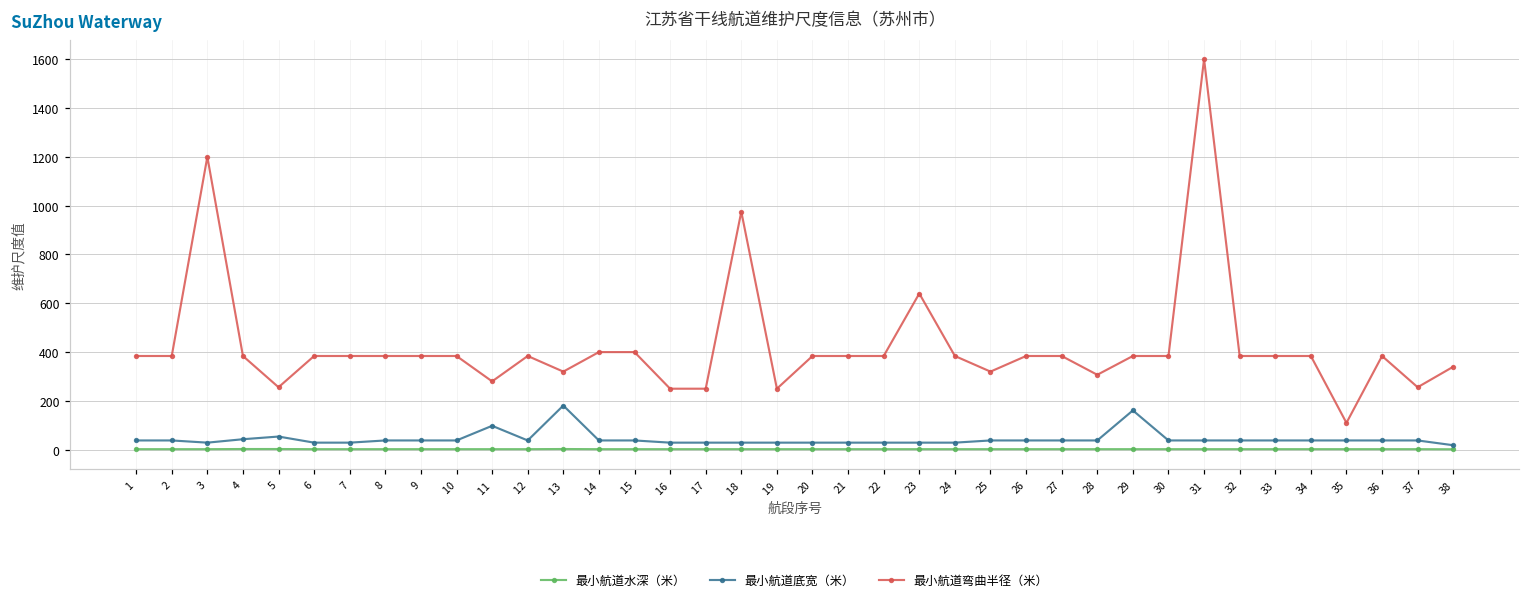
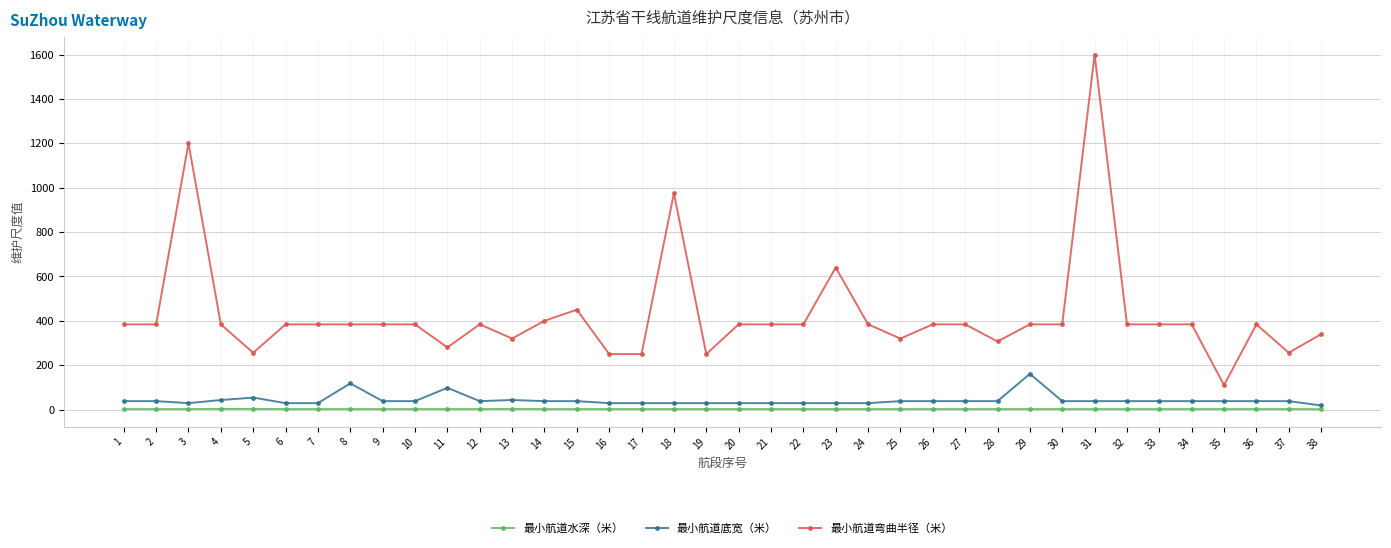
最小航道底宽（米）, 8: 40 -> 120
最小航道底宽（米）, 13: 180 -> 40
最小航道弯曲半径（米）, 15: 400 -> 450
